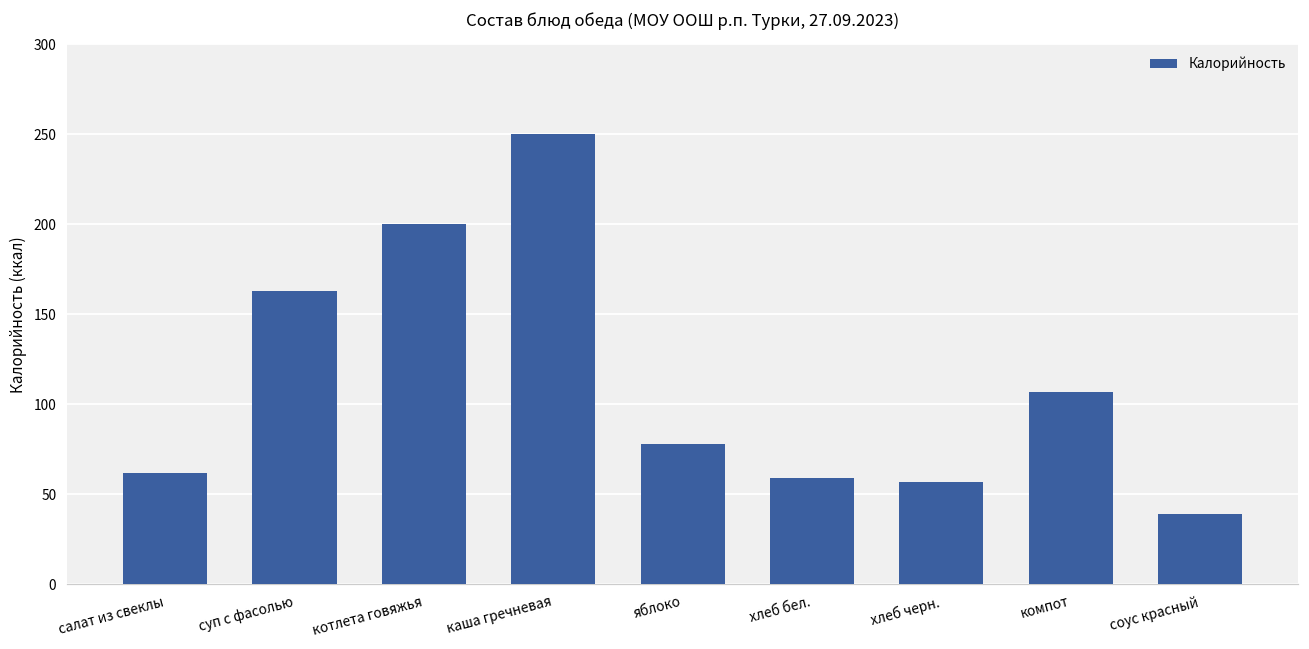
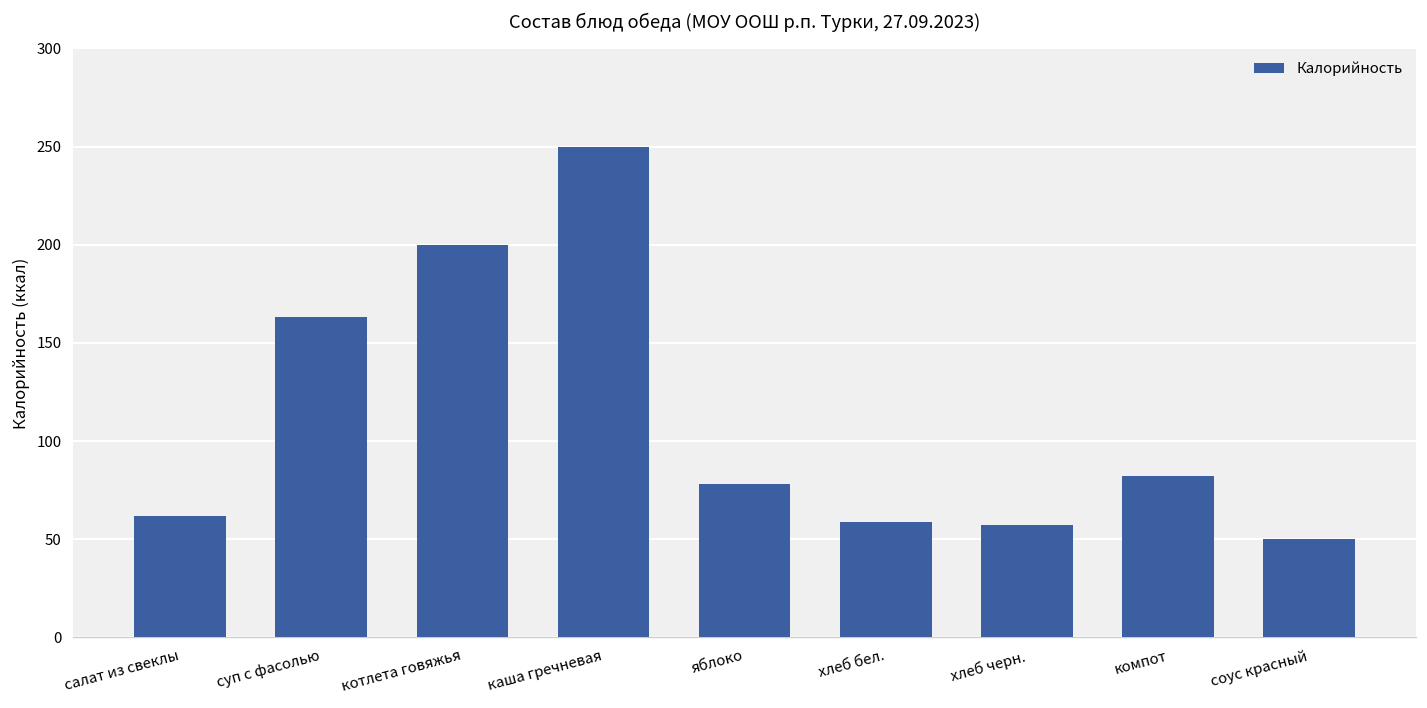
компот: 107 -> 82
соус красный: 39 -> 50
